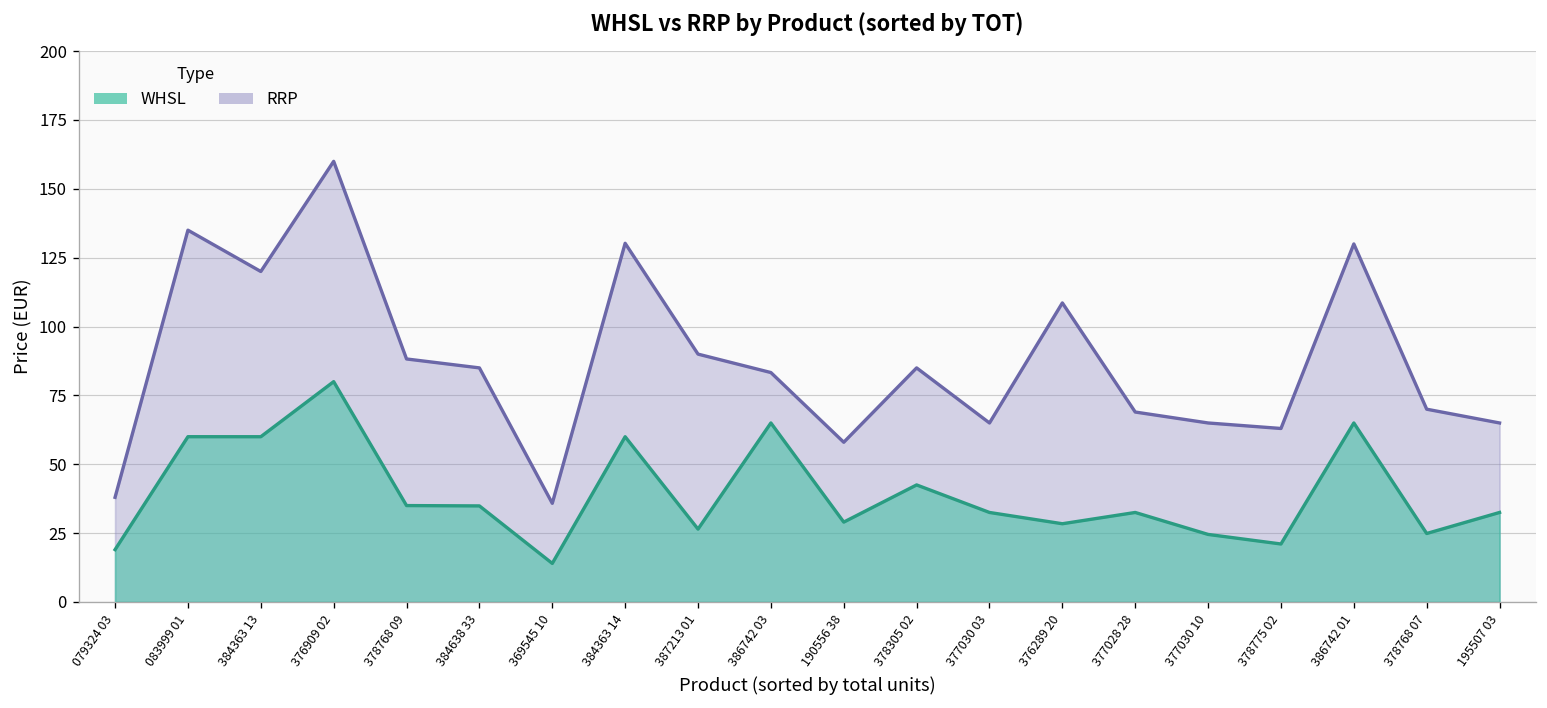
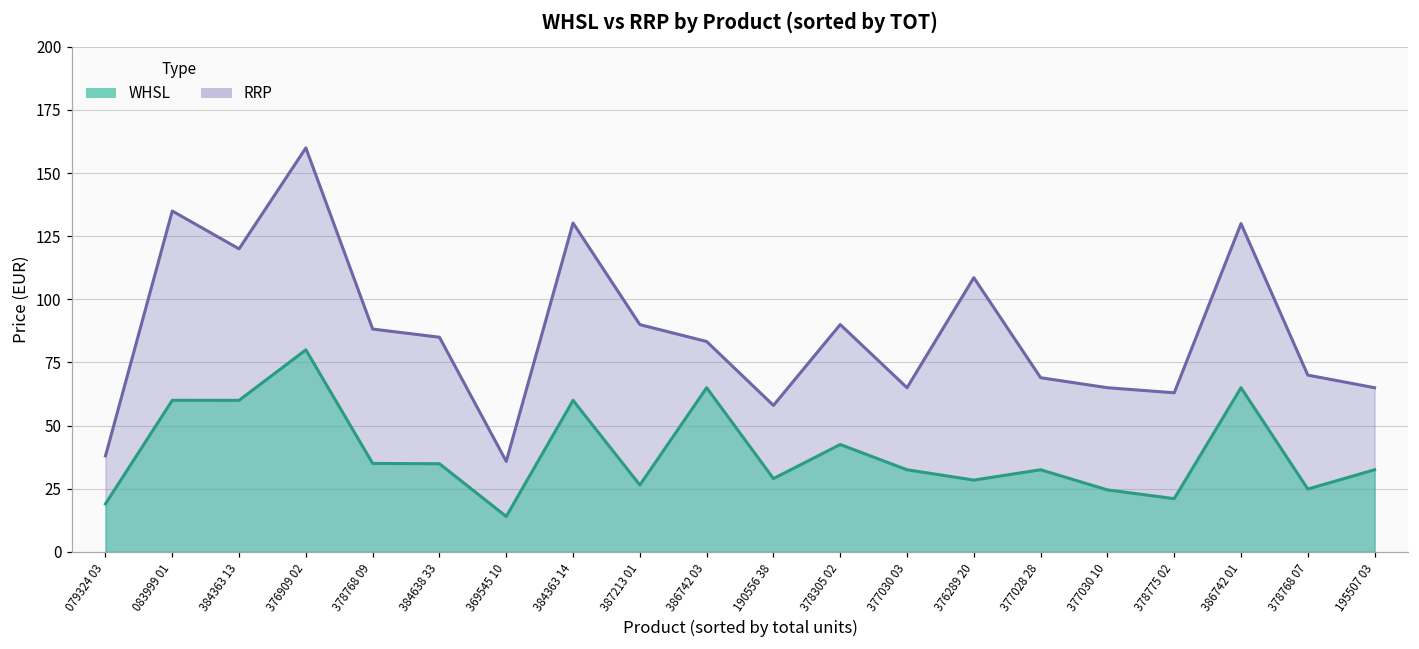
RRP, 378305 02: 85 -> 90
